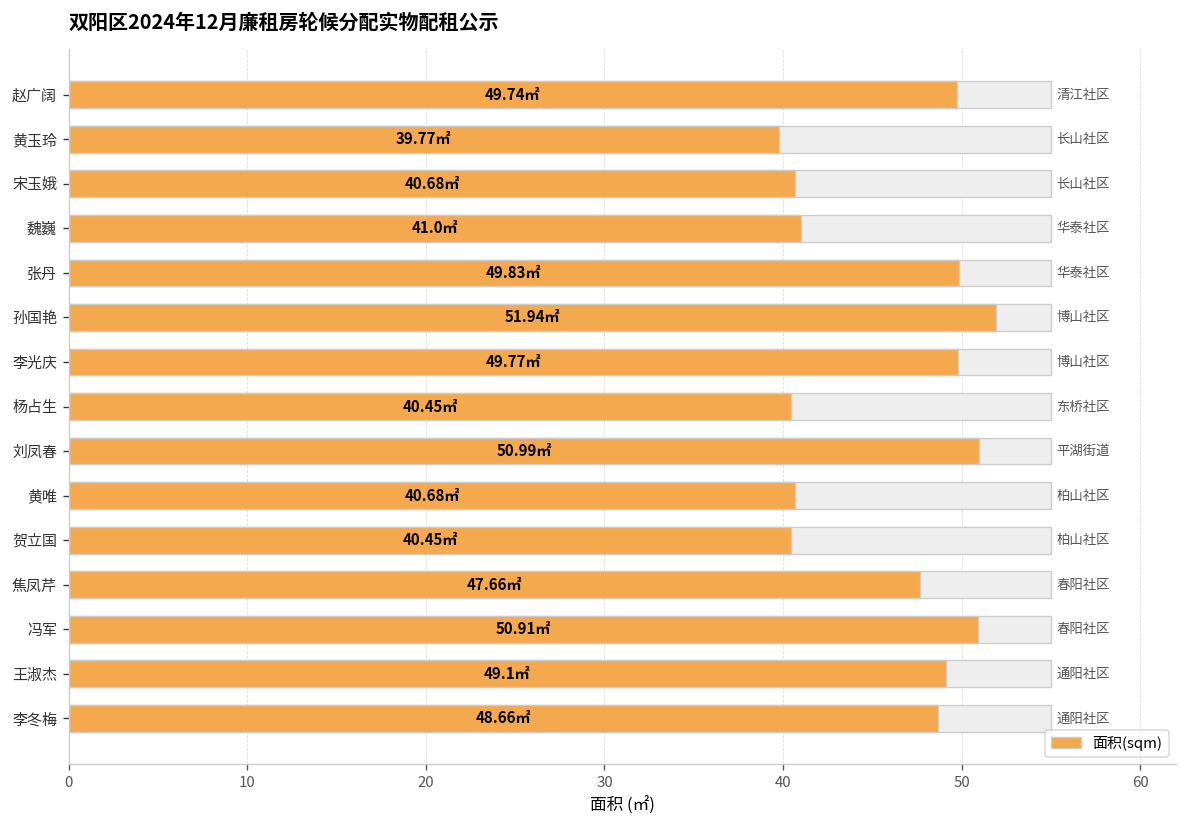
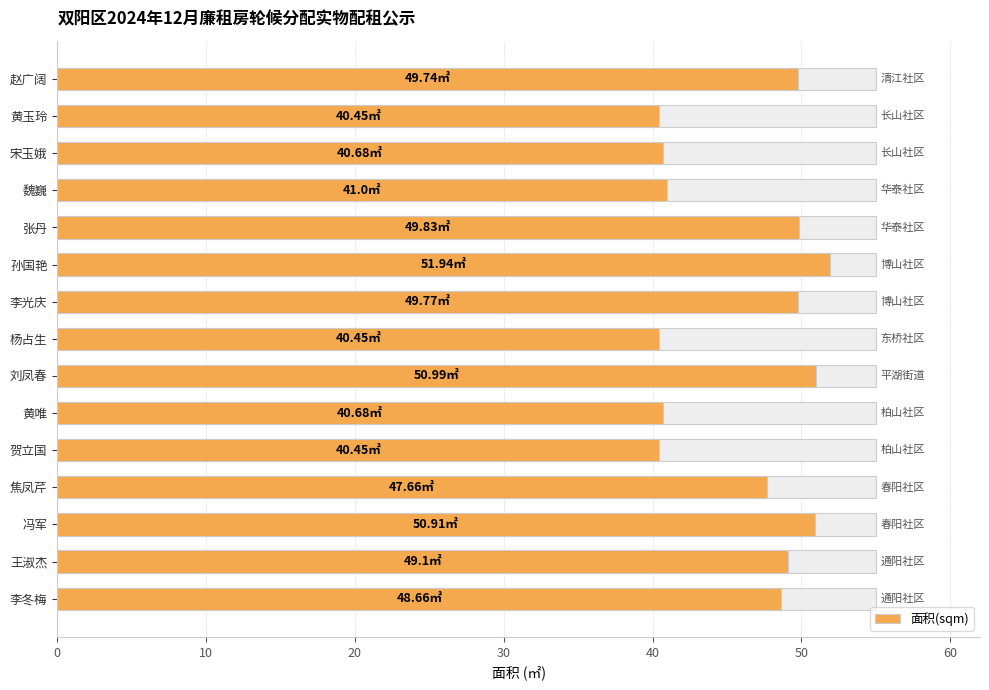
面积(sqm), 黄玉玲: 39.77㎡ -> 40.45㎡
